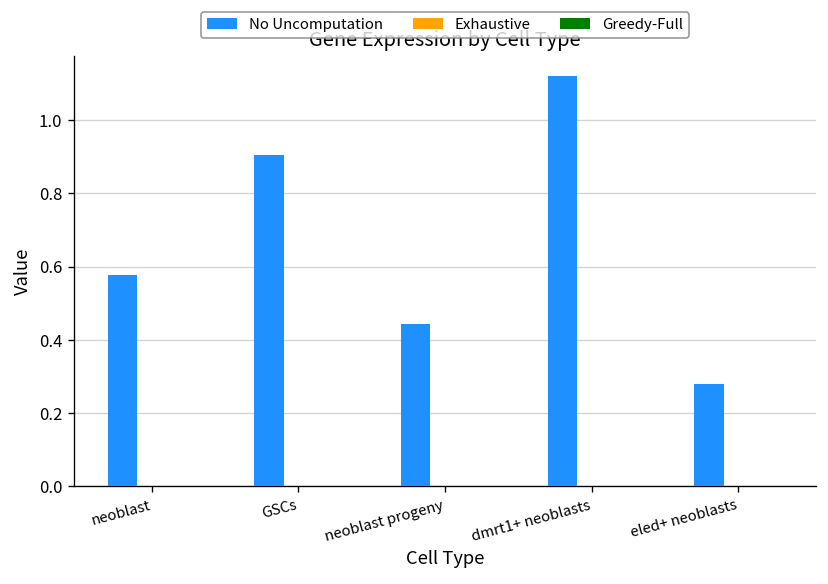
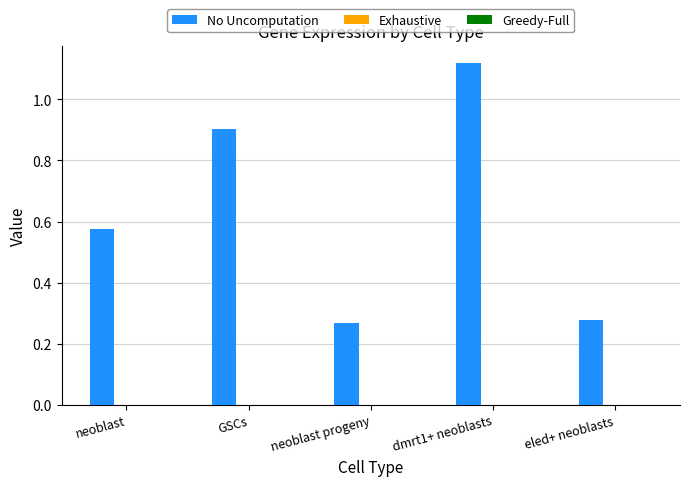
No Uncomputation, neoblast progeny: 0.44 -> 0.27
